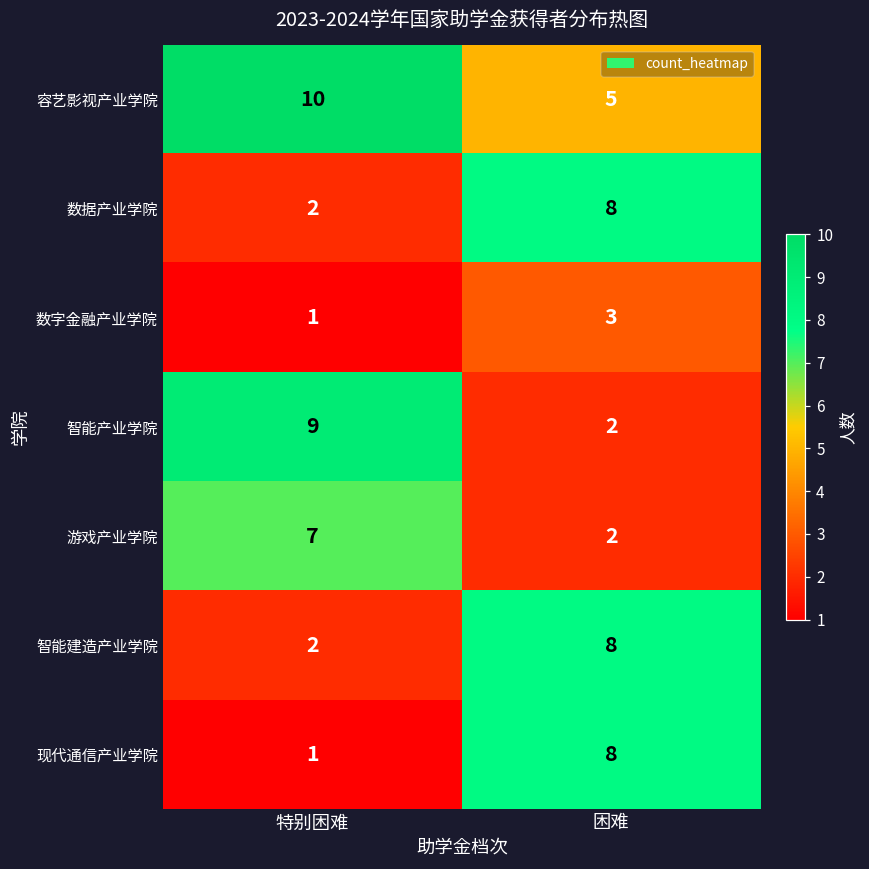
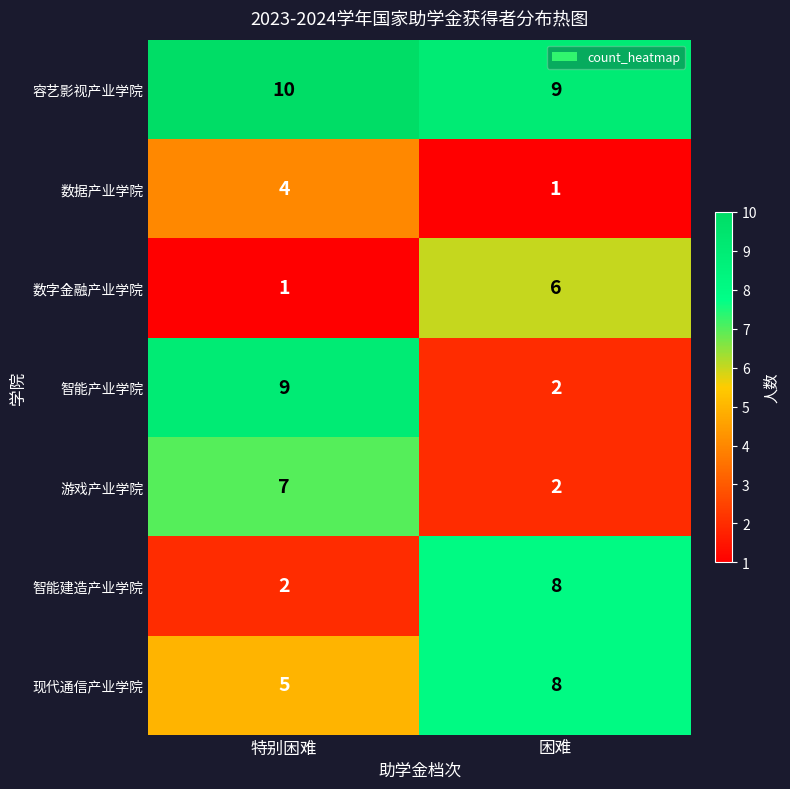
容艺影视产业学院, 困难: 5 -> 9
数据产业学院, 特别困难: 2 -> 4
数据产业学院, 困难: 8 -> 1
数字金融产业学院, 困难: 3 -> 6
现代通信产业学院, 特别困难: 1 -> 5
